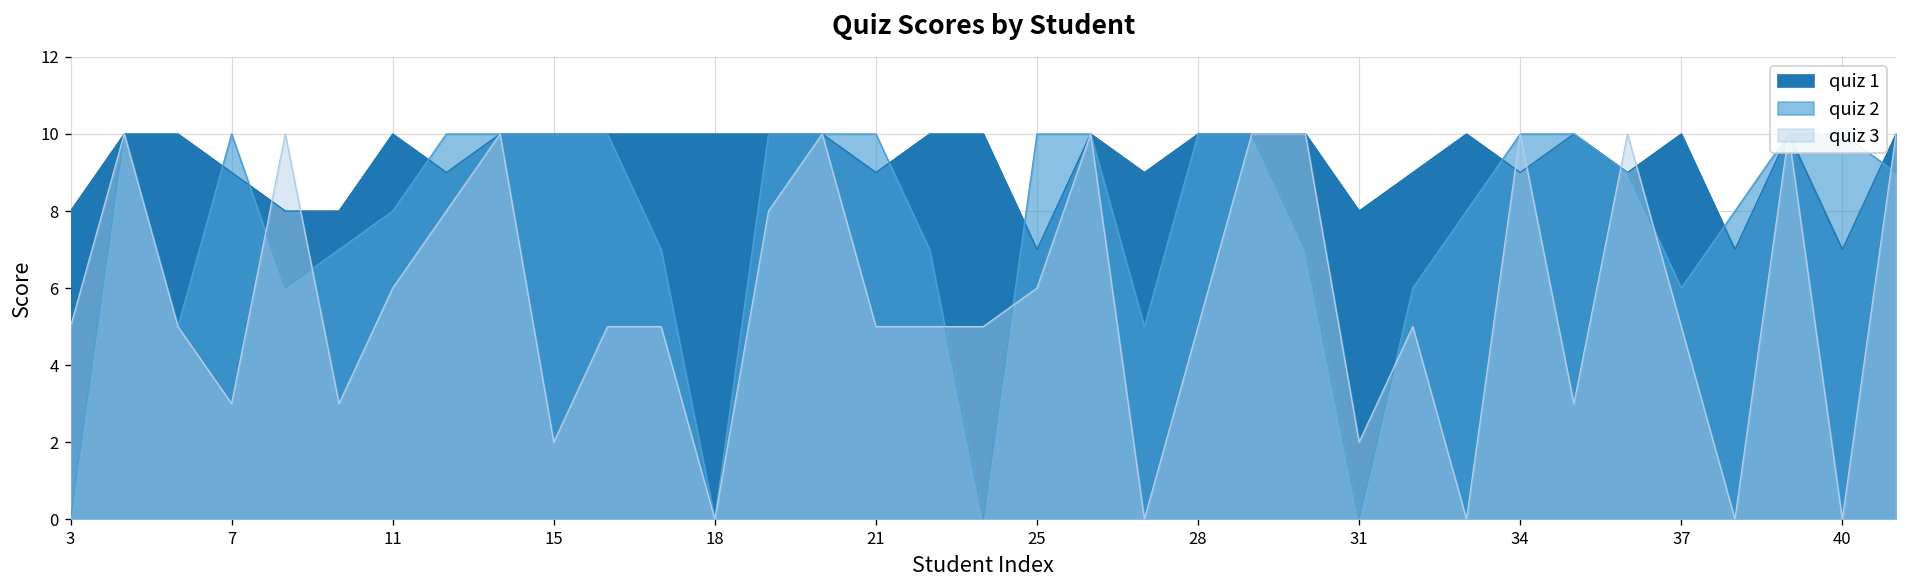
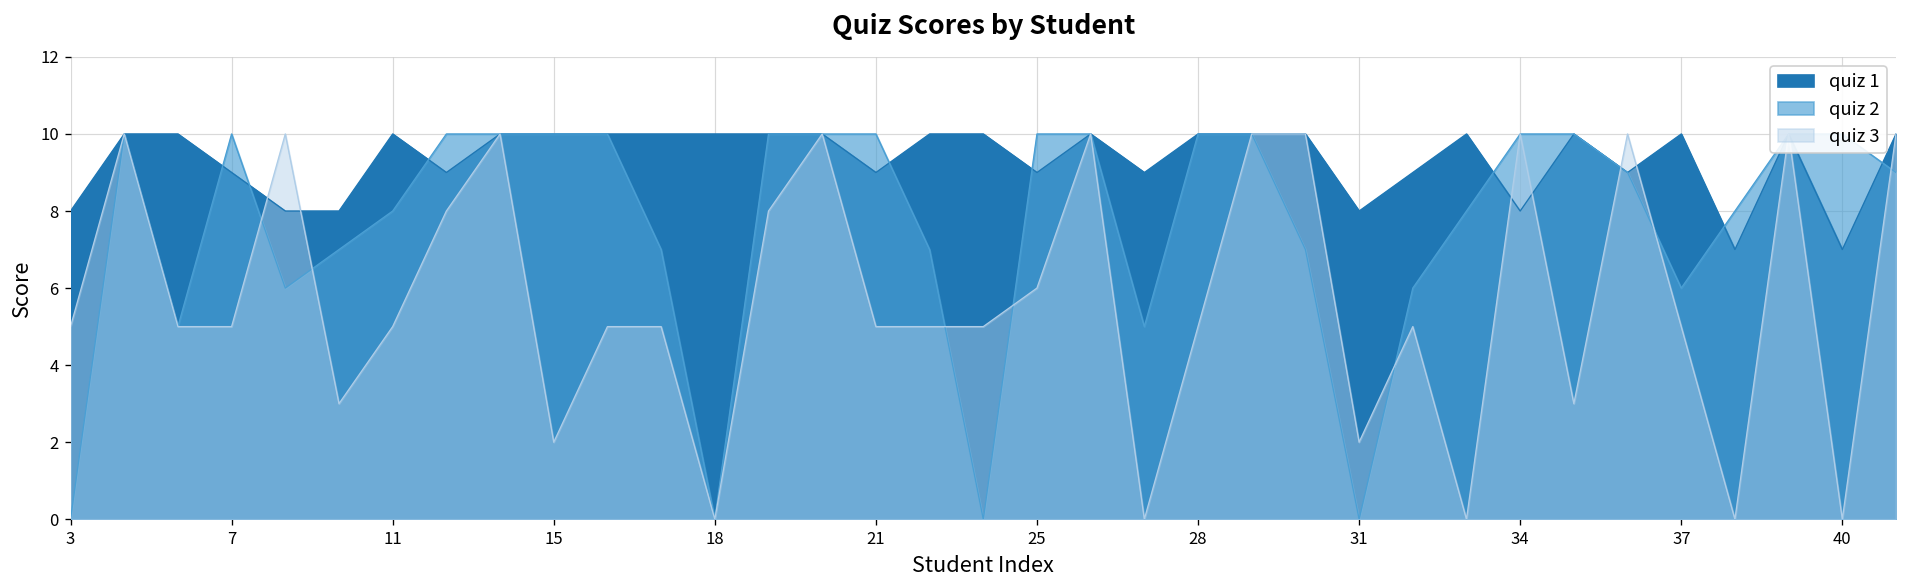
quiz 3, 7: 3 -> 5
quiz 3, 11: 6 -> 5
quiz 1, 25: 7 -> 9
quiz 1, 34: 9 -> 8
